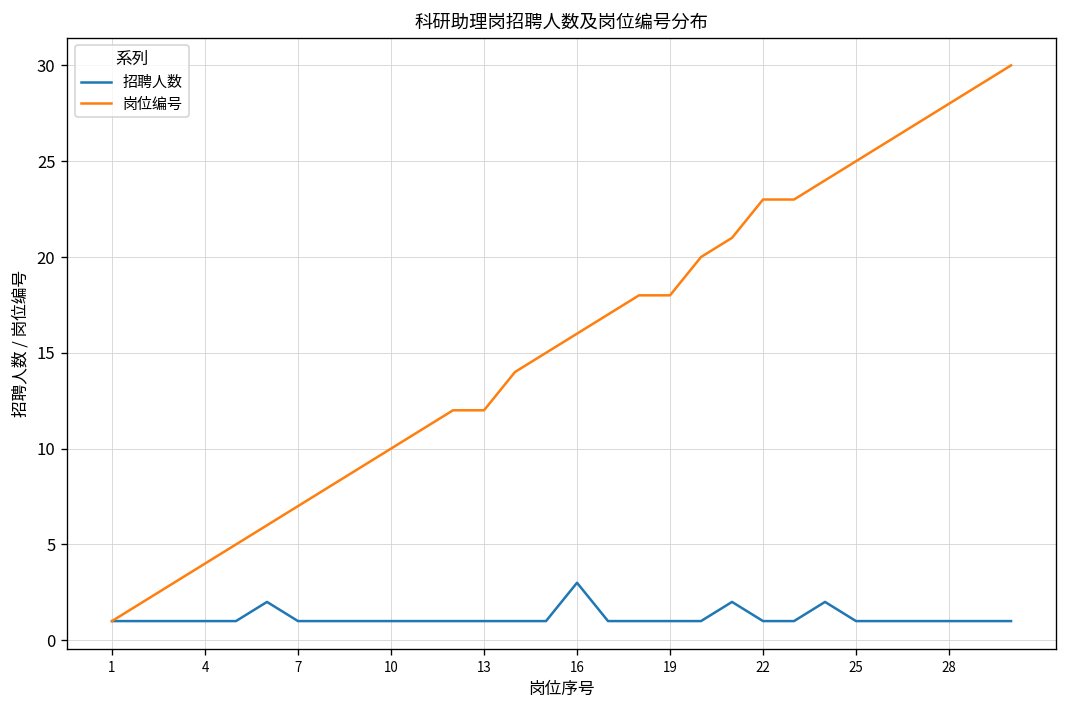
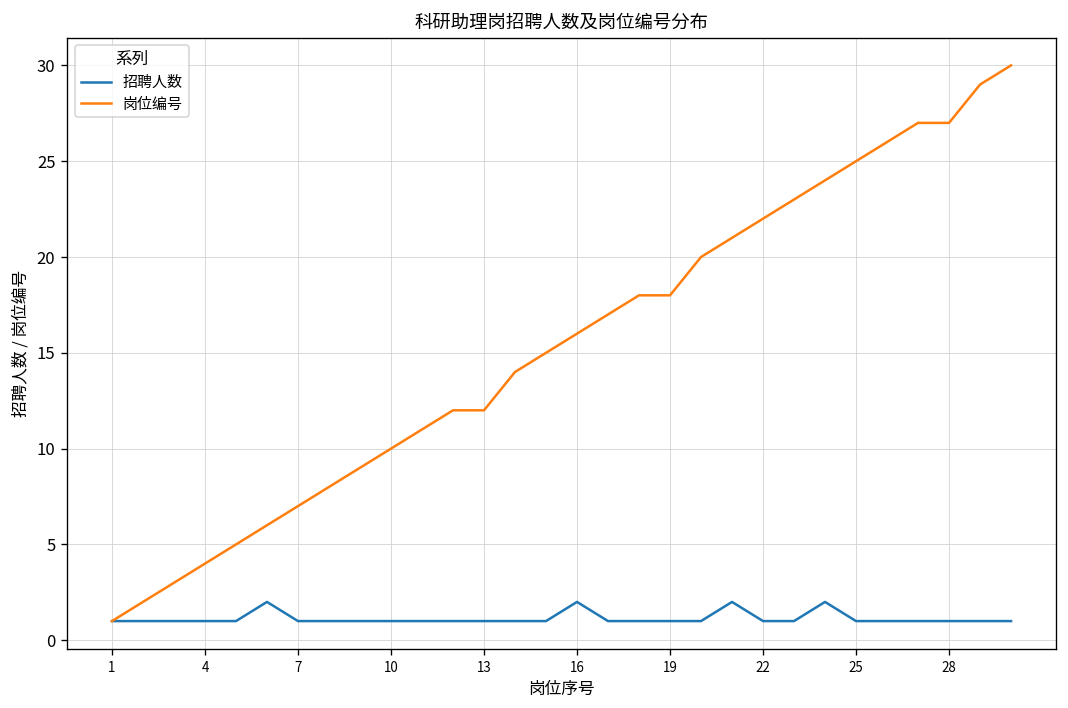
招聘人数, 16: 3 -> 2
岗位编号, 22: 23 -> 22
岗位编号, 28: 28 -> 27
